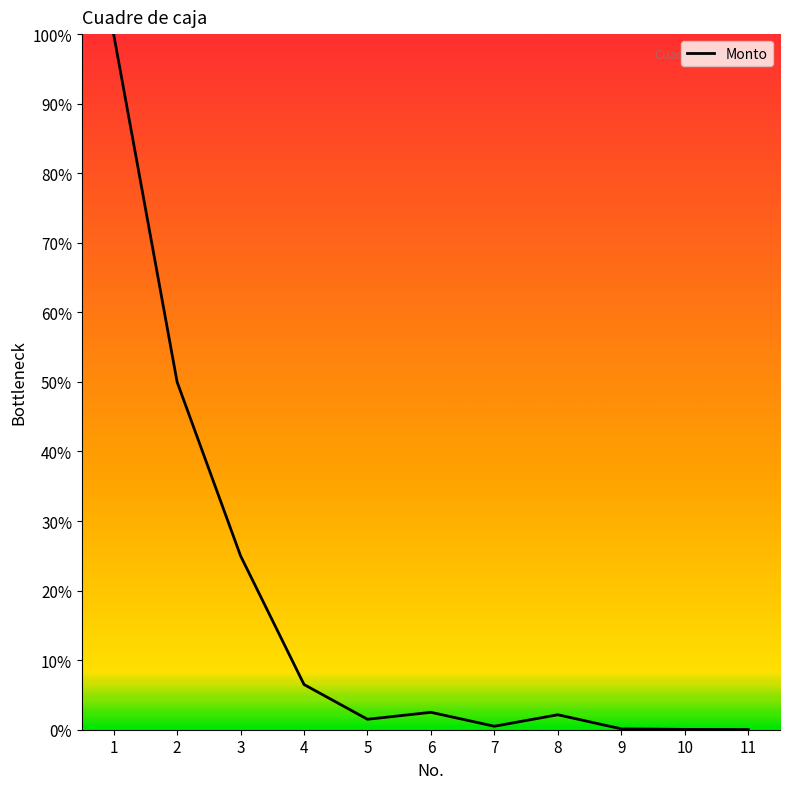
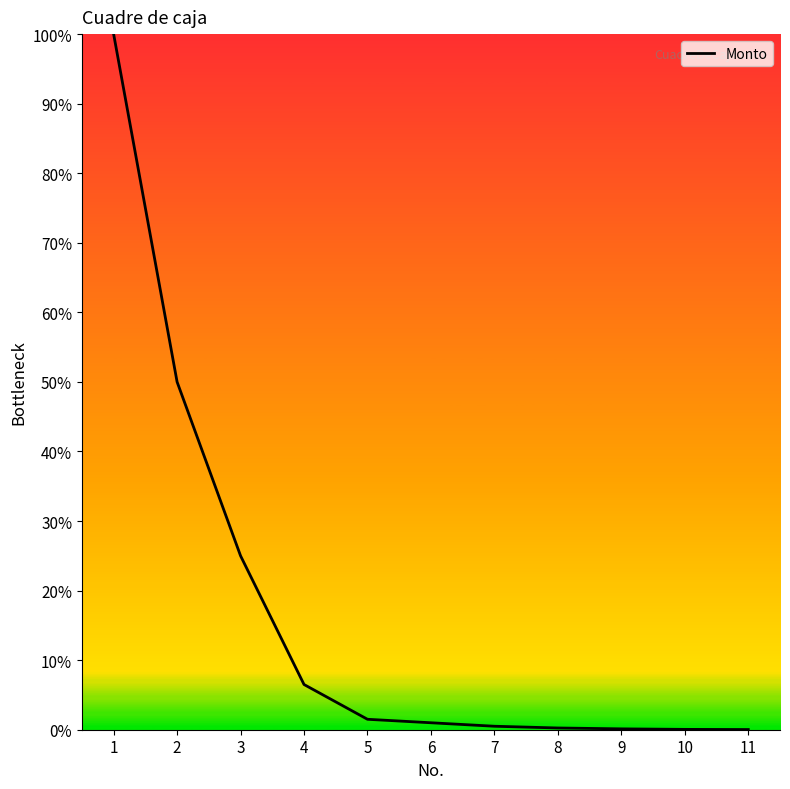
6: 3% -> 1%
8: 2% -> 0%
